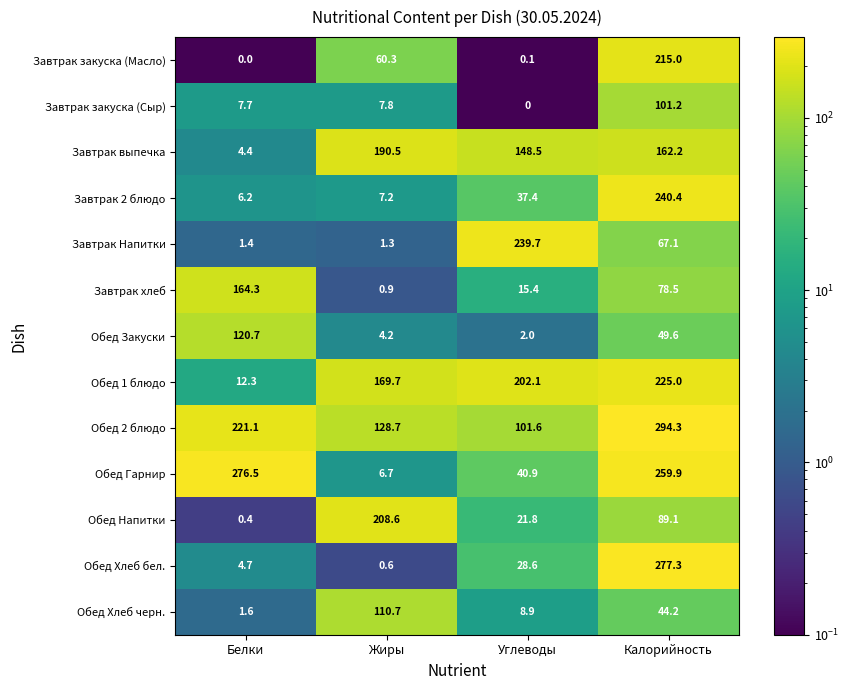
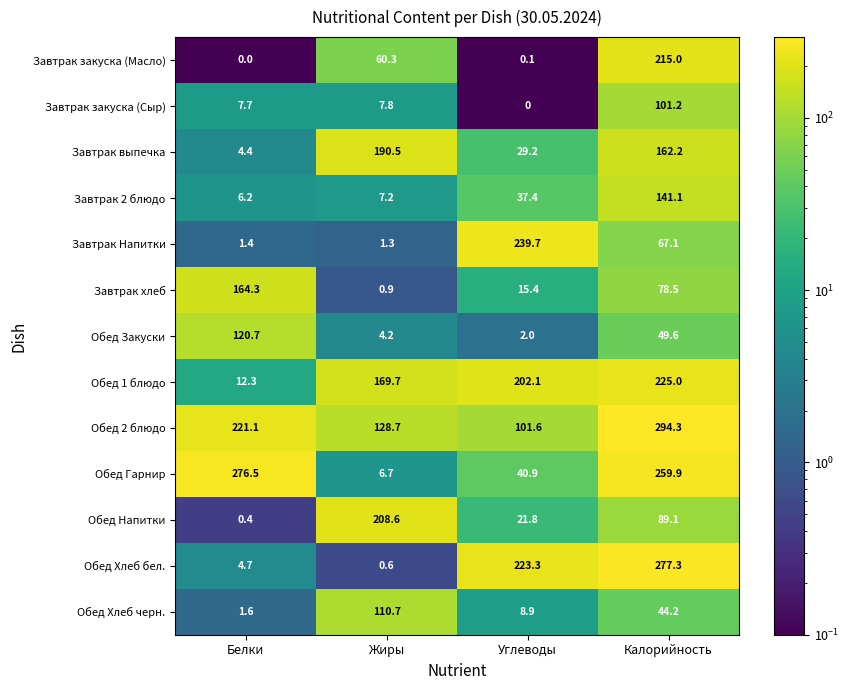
Завтрак выпечка, Углеводы: 148.5 -> 29.2
Завтрак 2 блюдо, Калорийность: 240.4 -> 141.1
Обед Хлеб бел., Углеводы: 28.6 -> 223.3
